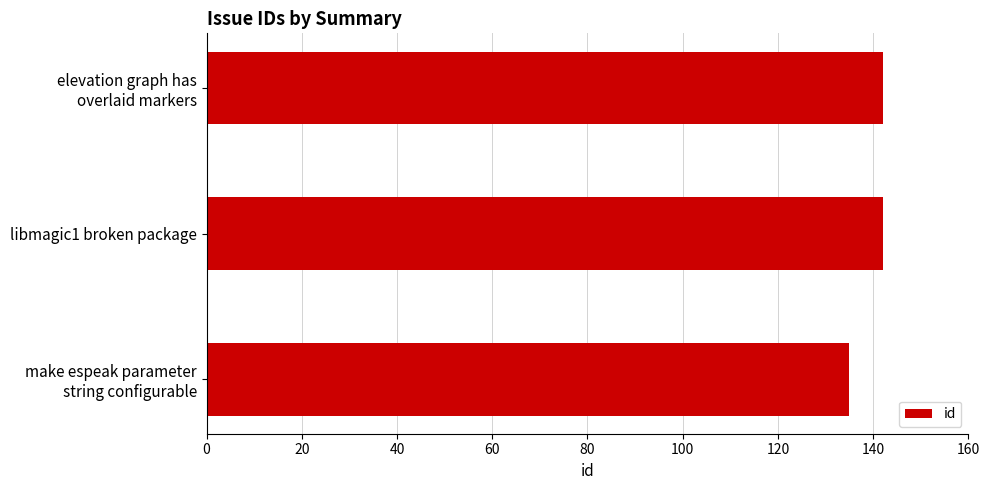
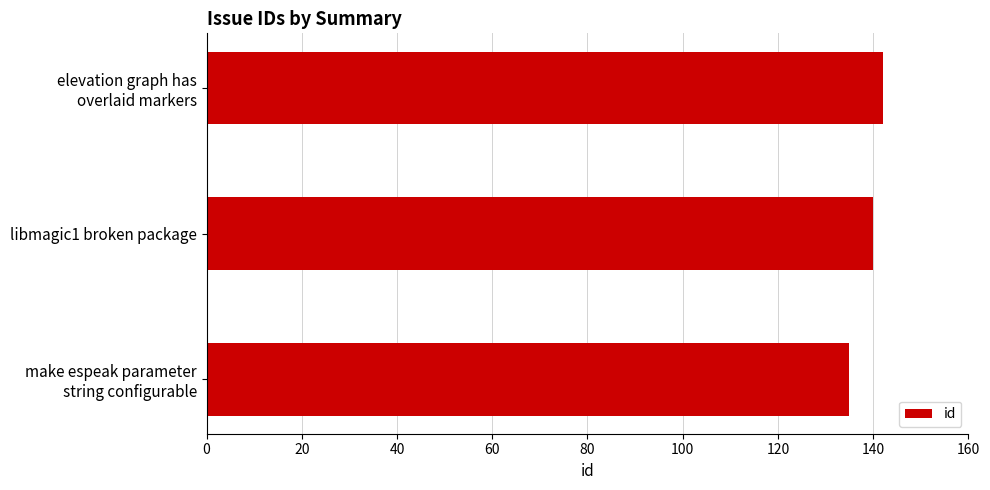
libmagic1 broken package: 142 -> 140
